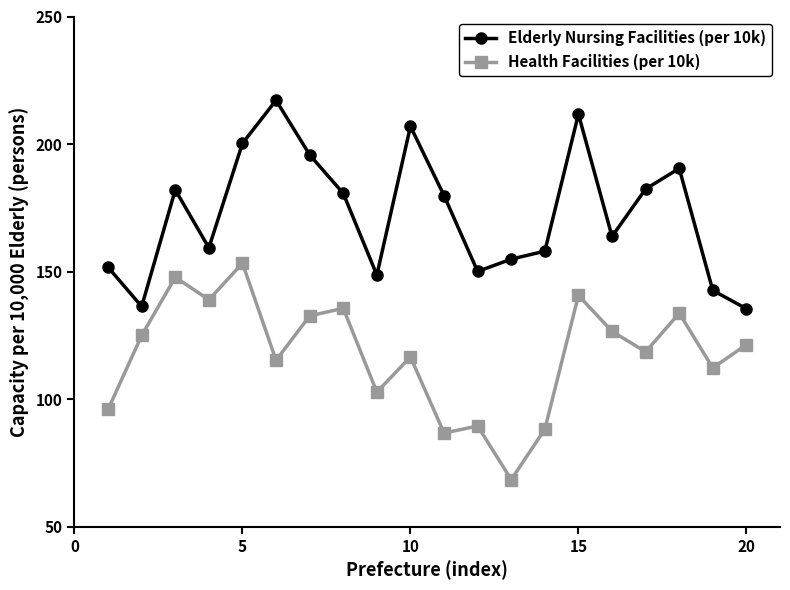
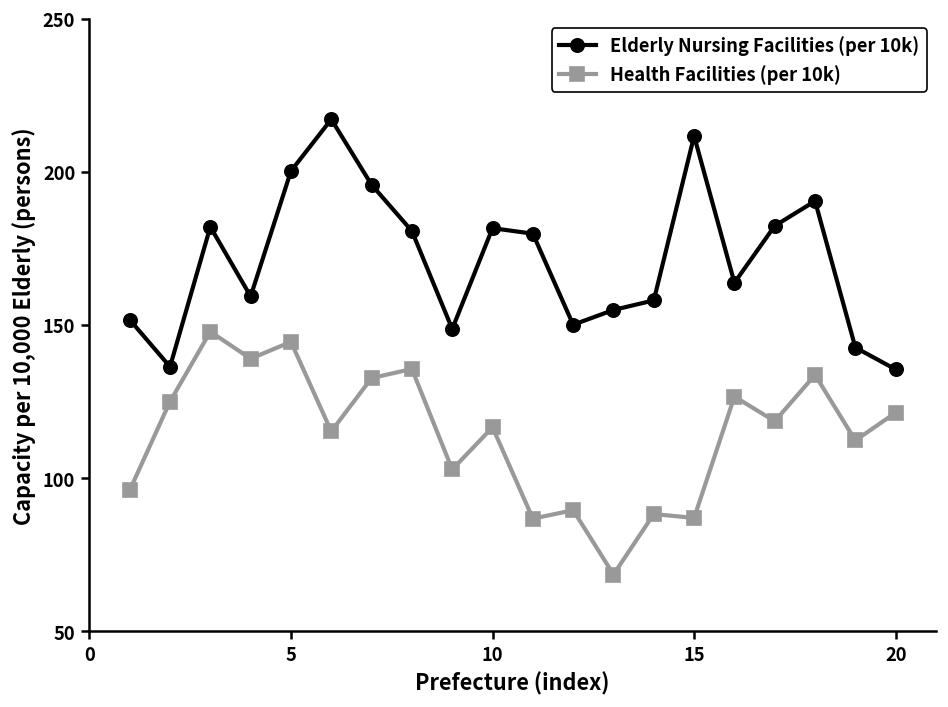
Health Facilities (per 10k), 5: 153 -> 145
Elderly Nursing Facilities (per 10k), 10: 207 -> 182
Health Facilities (per 10k), 15: 141 -> 87
